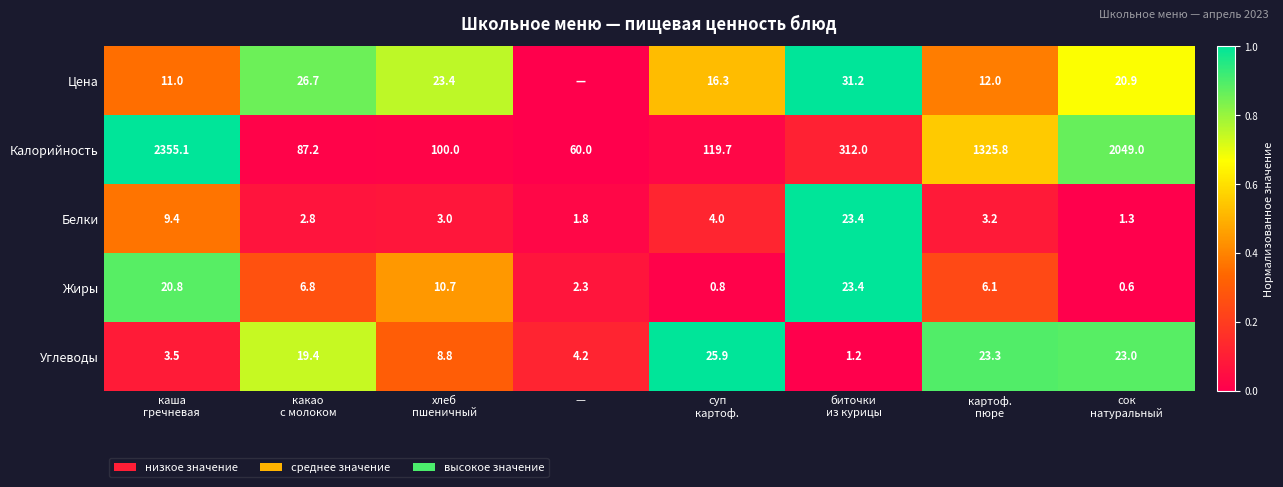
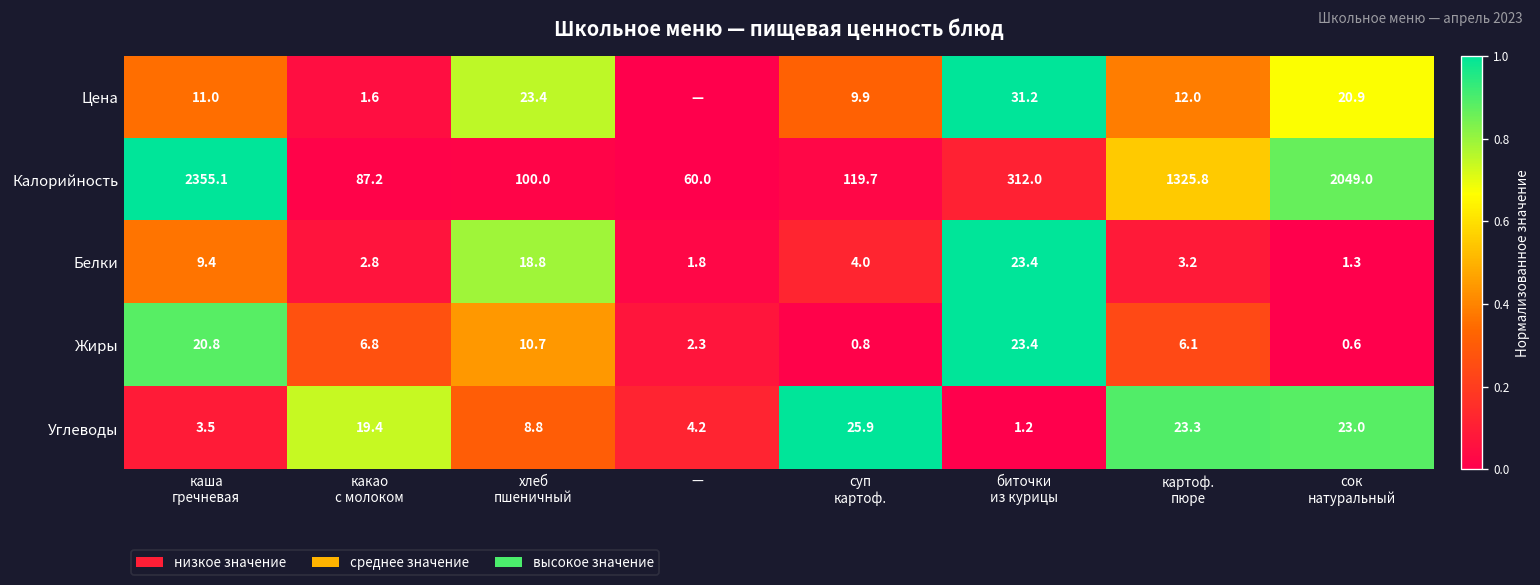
Цена, какао с молоком: 26.7 -> 1.6
Цена, суп картоф.: 16.3 -> 9.9
Белки, хлеб пшеничный: 3.0 -> 18.8
